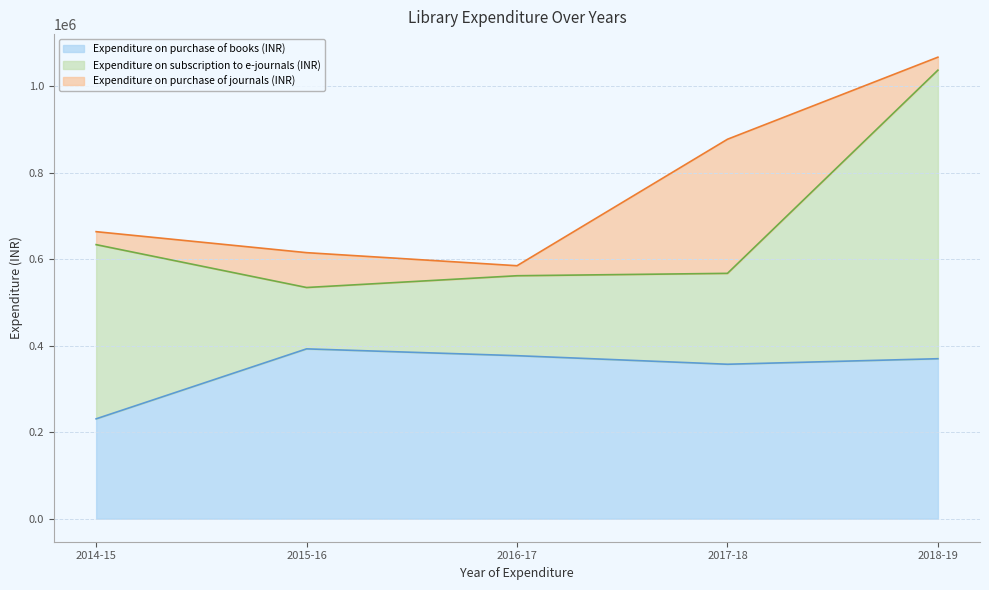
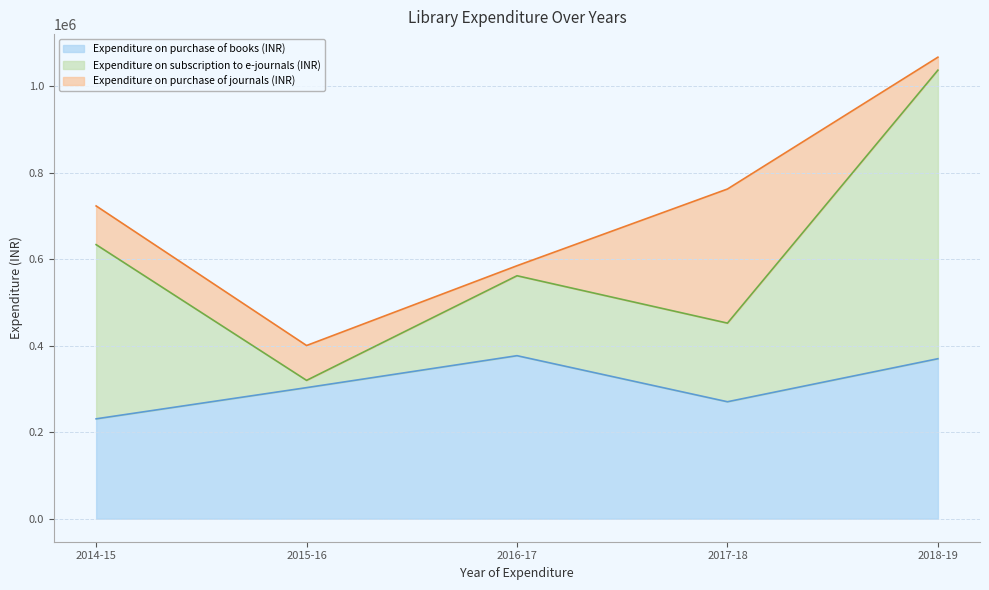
Expenditure on purchase of journals (INR), 2014-15: 30000 -> 90000
Expenditure on purchase of books (INR), 2015-16: 390000 -> 300000
Expenditure on subscription to e-journals (INR), 2015-16: 140000 -> 20000
Expenditure on purchase of books (INR), 2017-18: 360000 -> 270000
Expenditure on subscription to e-journals (INR), 2017-18: 210000 -> 180000
